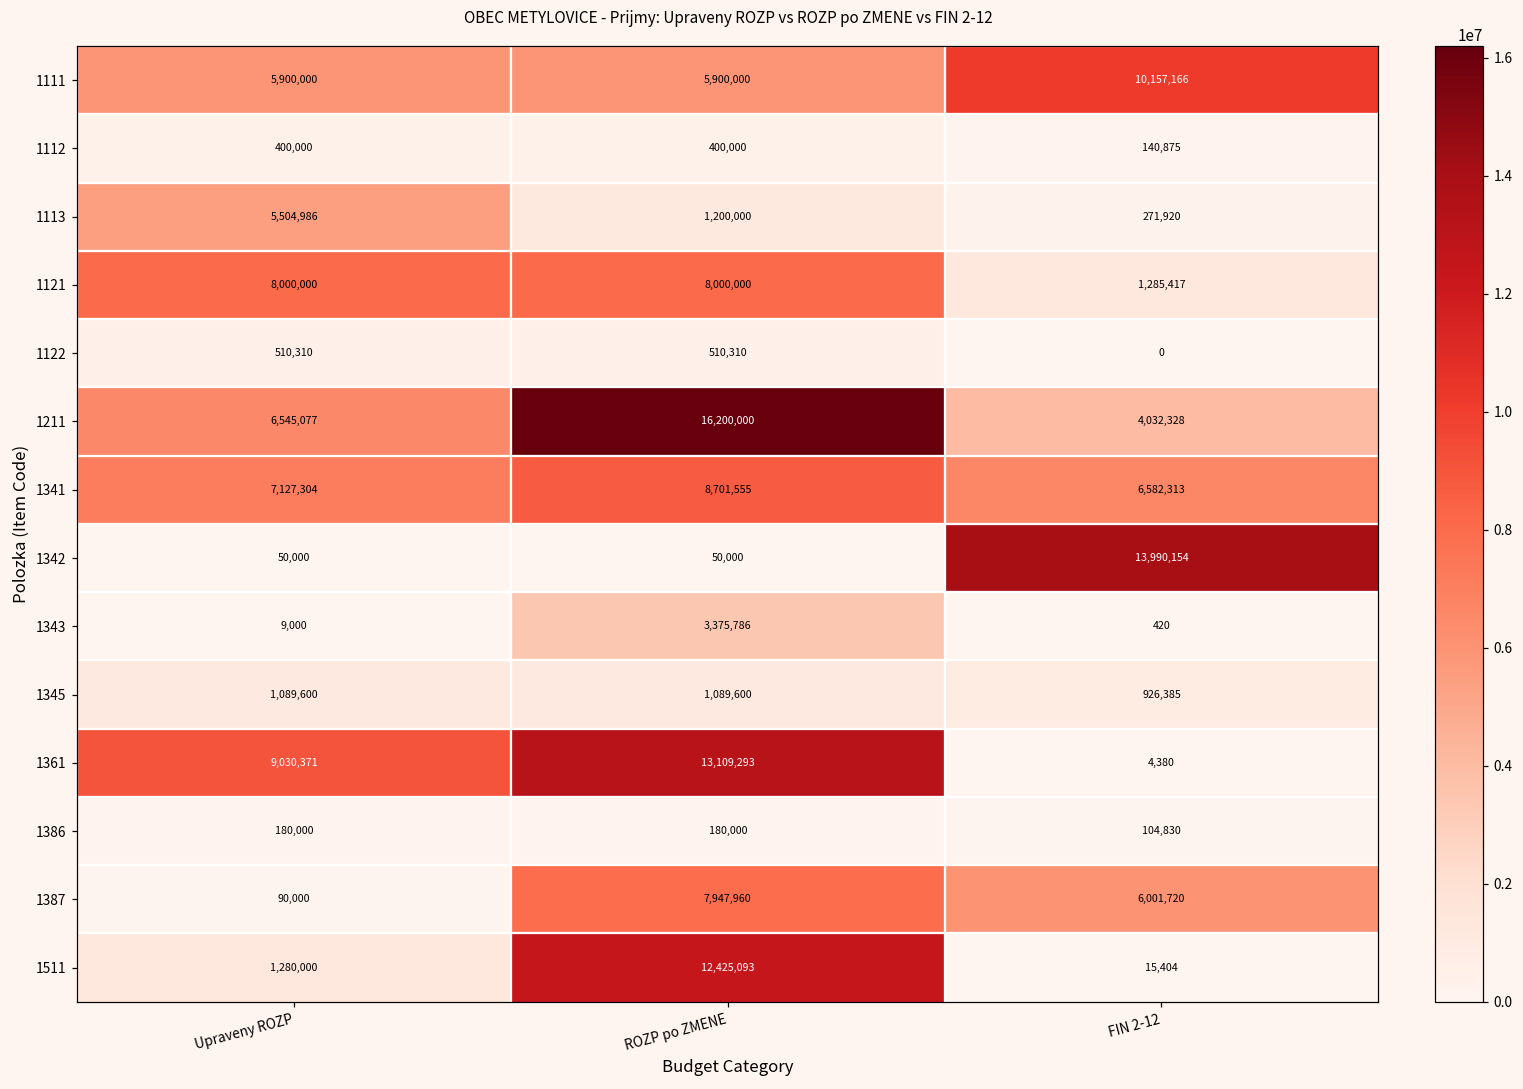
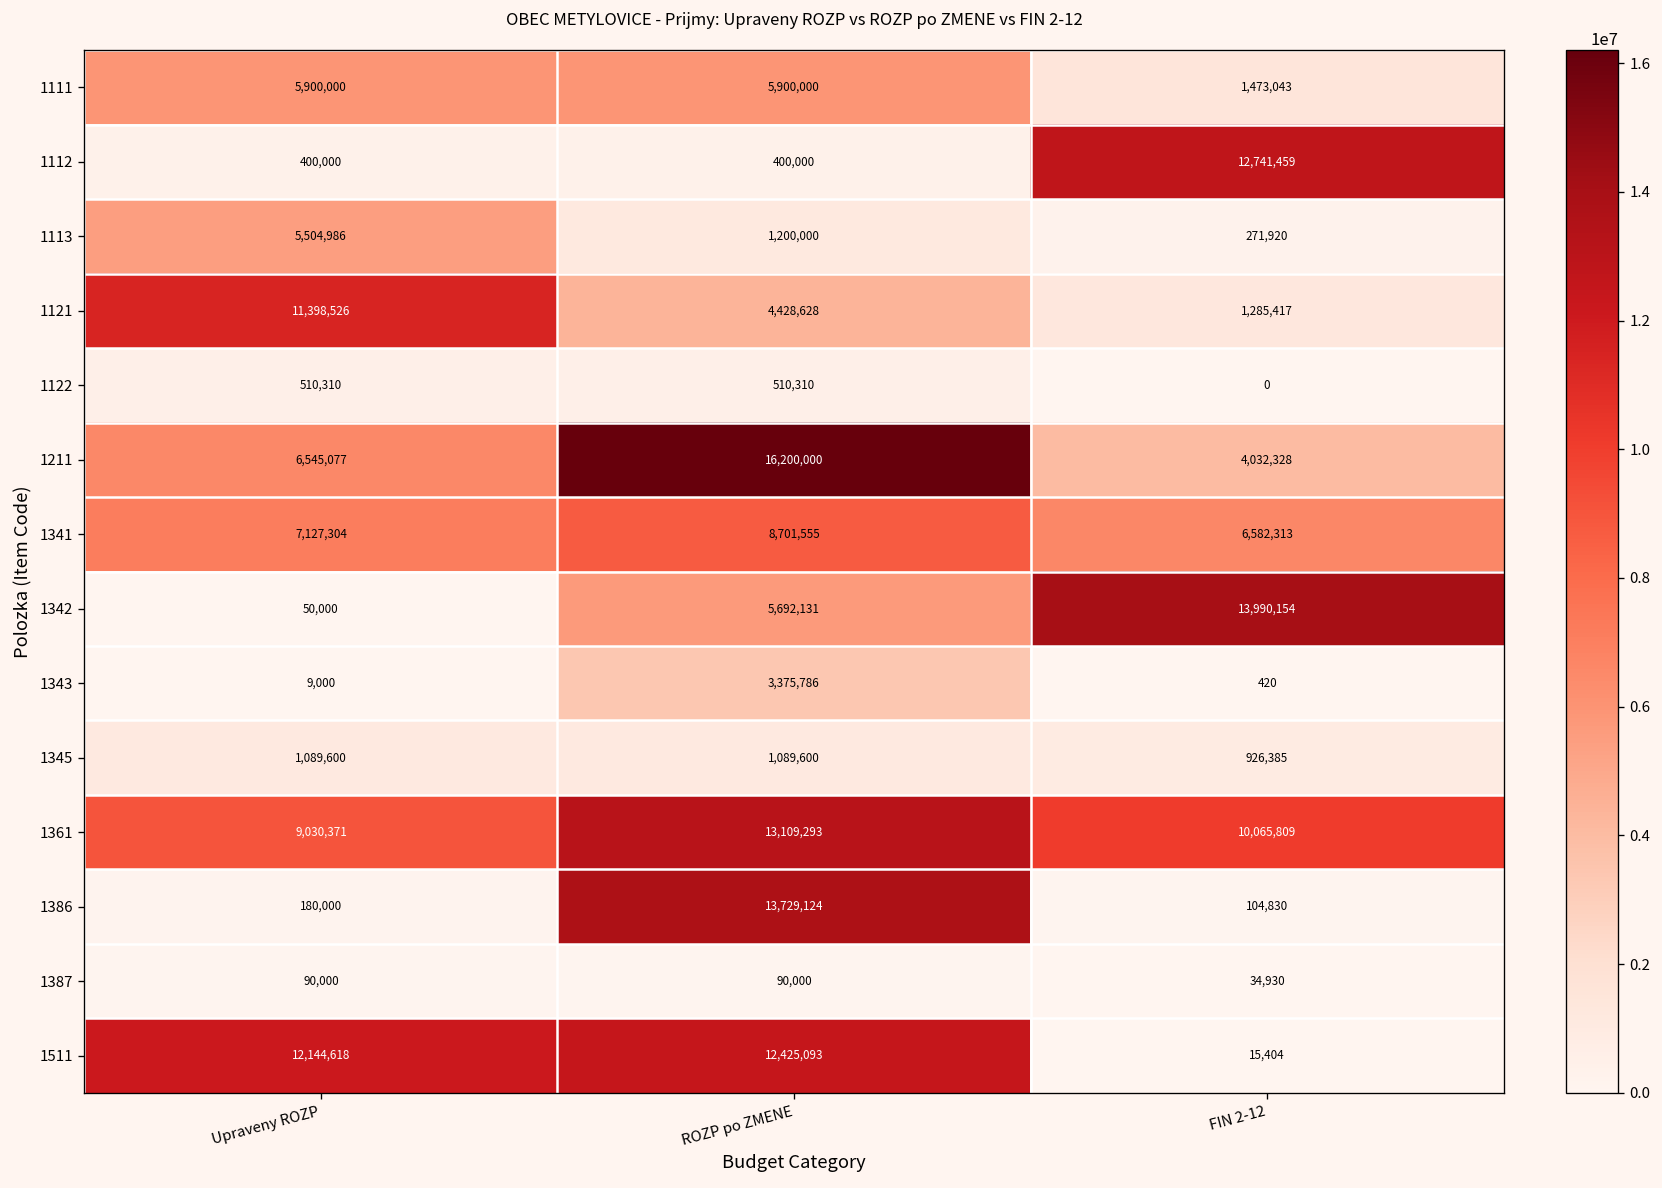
1111, FIN 2-12: 10,157,166 -> 1,473,043
1112, FIN 2-12: 140,875 -> 12,741,459
1121, Upraveny ROZP: 8,000,000 -> 11,398,526
1121, ROZP po ZMENE: 8,000,000 -> 4,428,628
1342, ROZP po ZMENE: 50,000 -> 5,692,131
1361, FIN 2-12: 4,380 -> 10,065,809
1386, ROZP po ZMENE: 180,000 -> 13,729,124
1387, ROZP po ZMENE: 7,947,960 -> 90,000
1387, FIN 2-12: 6,001,720 -> 34,930
1511, Upraveny ROZP: 1,280,000 -> 12,144,618
